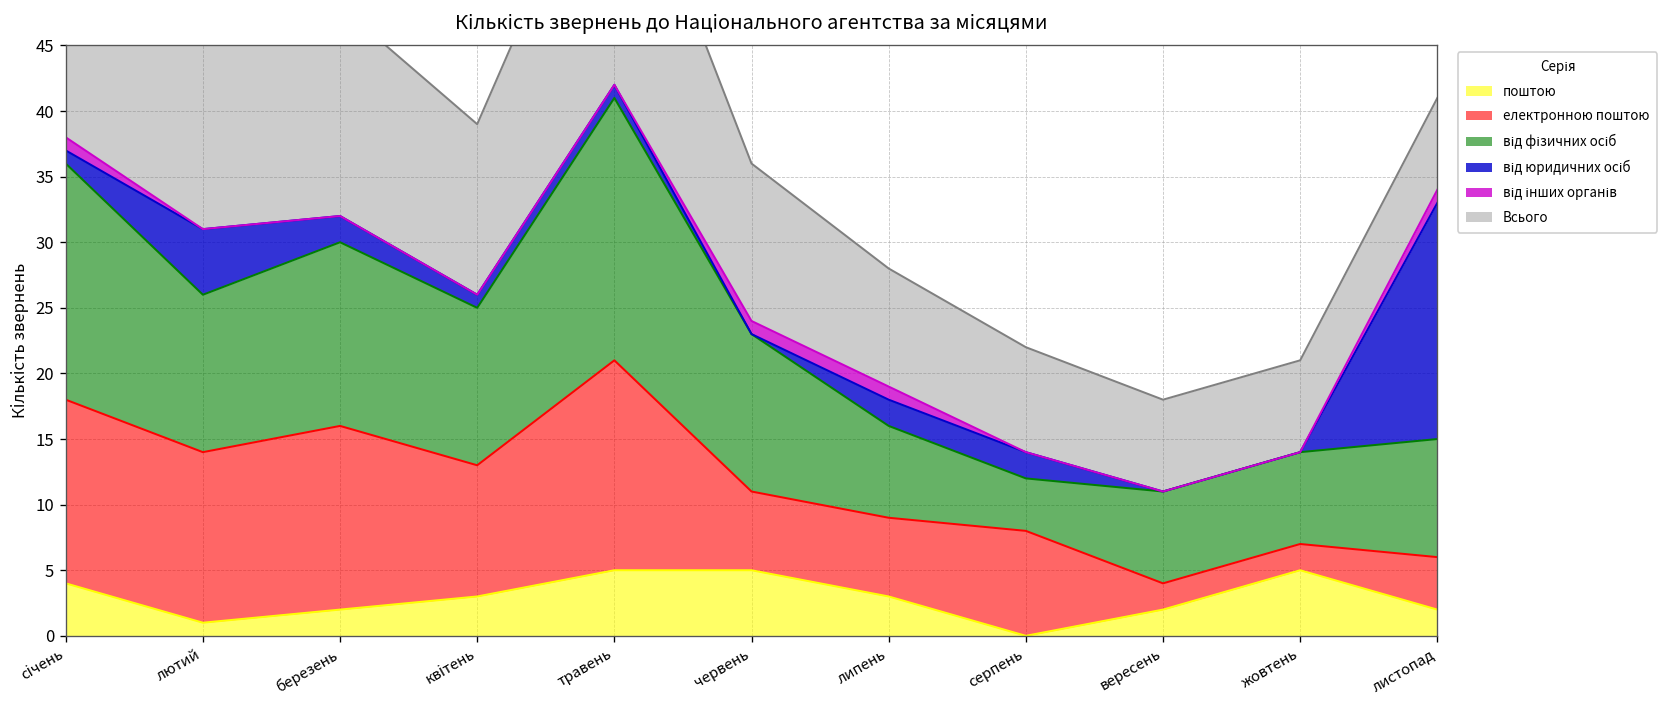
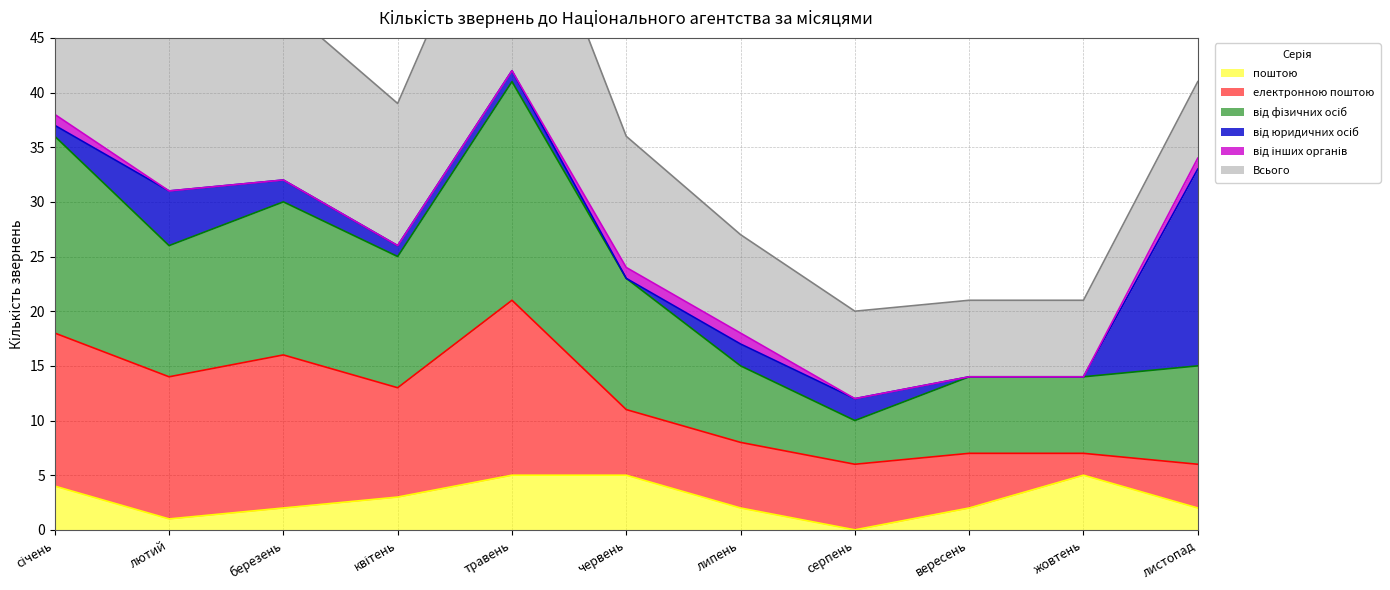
поштою, липень: 3 -> 2
електронною поштою, серпень: 8 -> 6
електронною поштою, вересень: 2 -> 5
